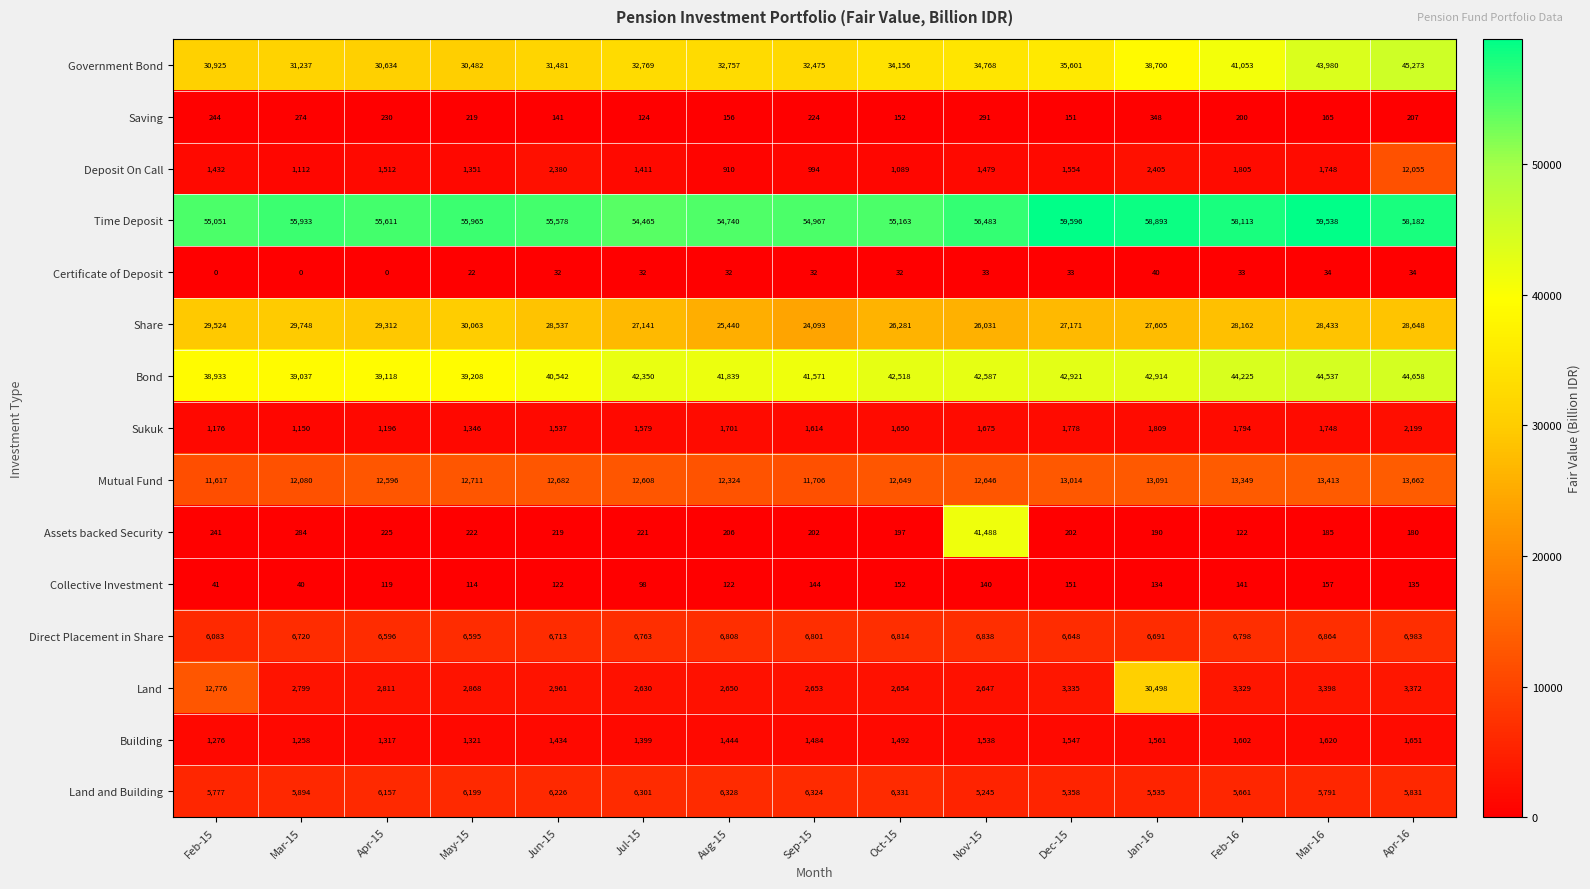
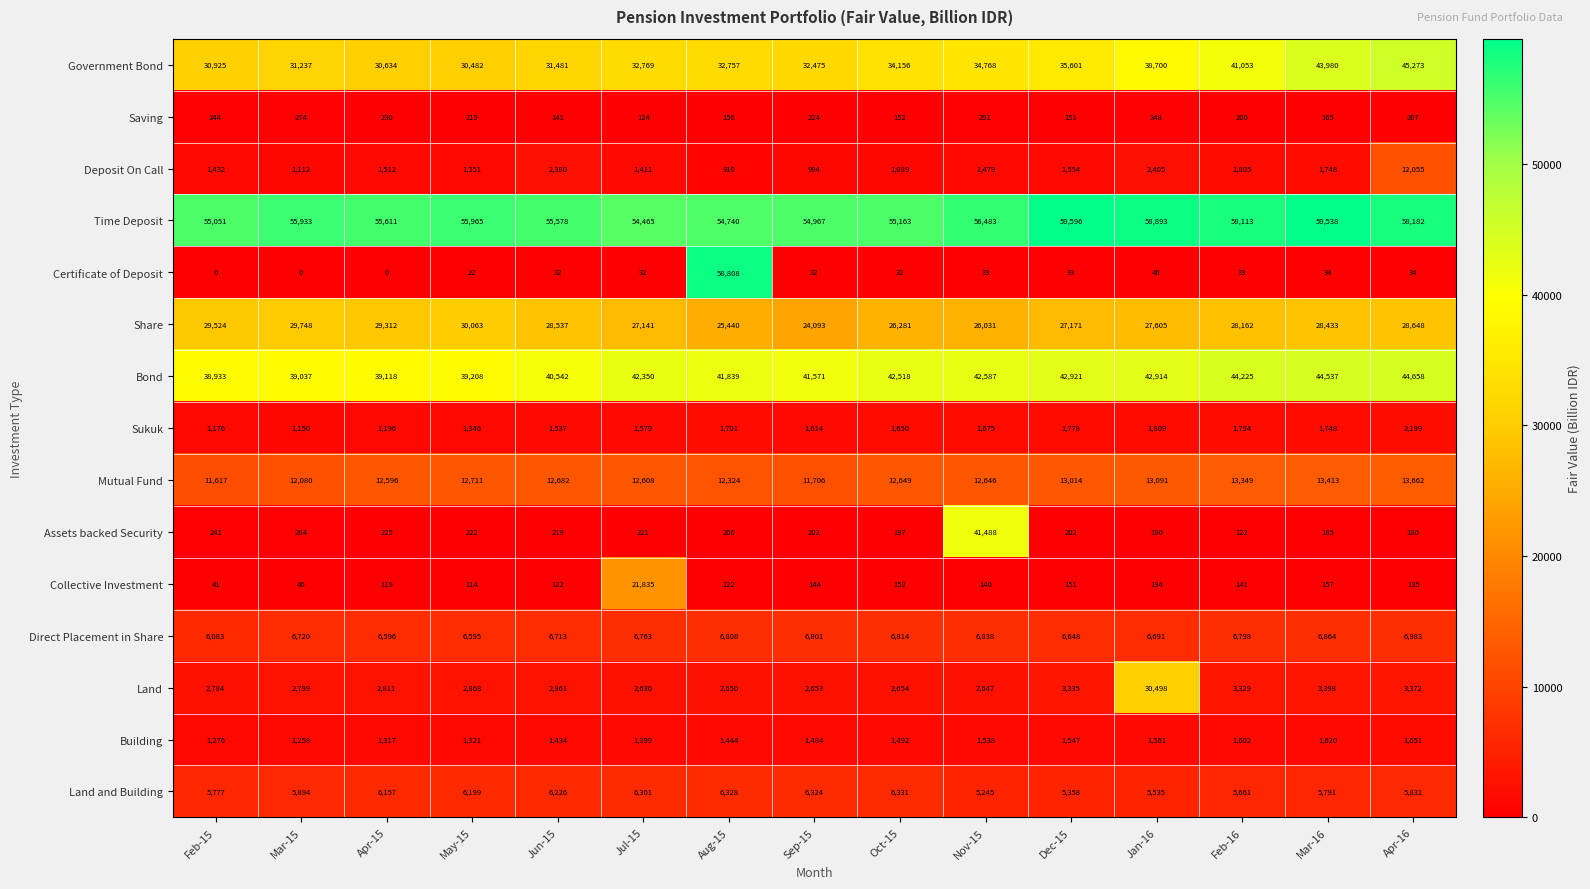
Certificate of Deposit, Aug-15: 32 -> 58,808
Collective Investment, Jul-15: 98 -> 21,835
Land, Feb-15: 12,776 -> 2,784
